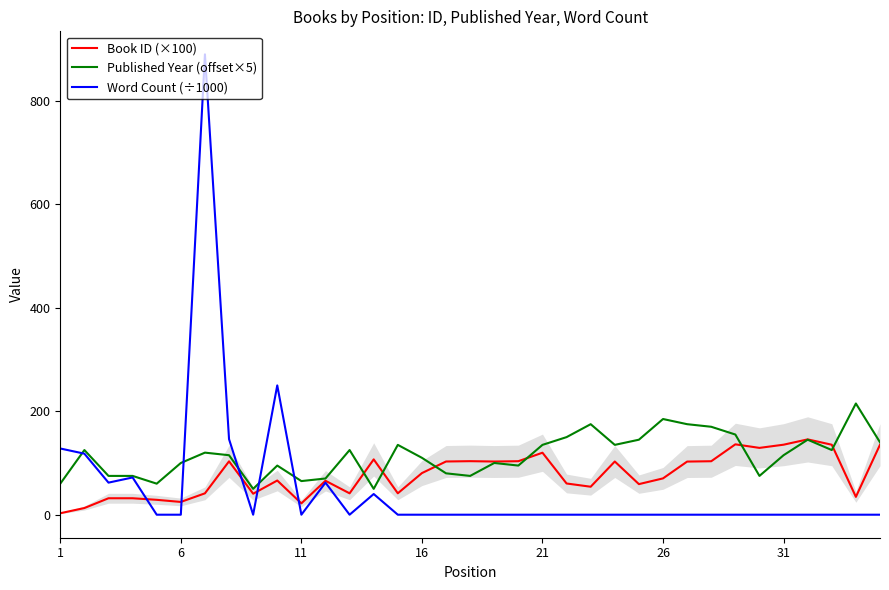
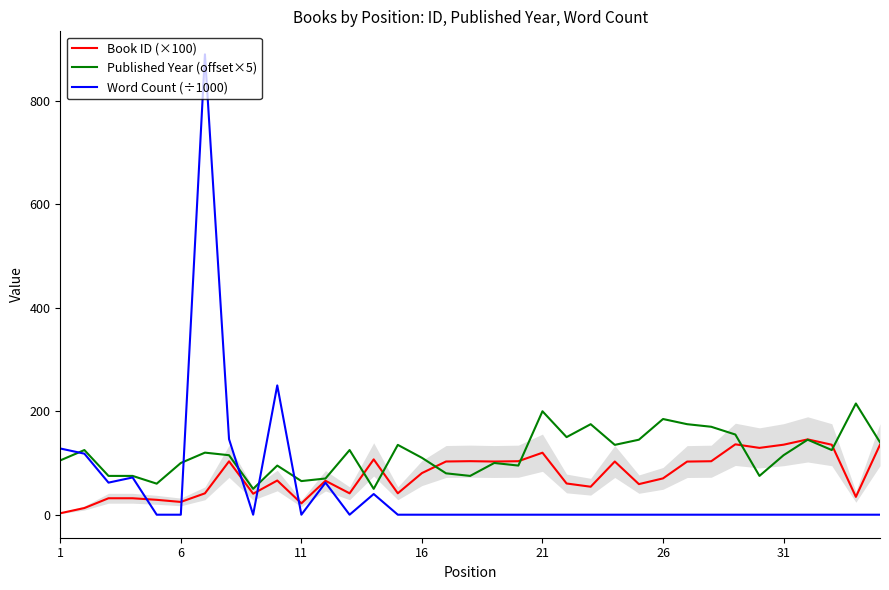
Published Year (offset×5), 1: 60 -> 110
Published Year (offset×5), 21: 140 -> 200
